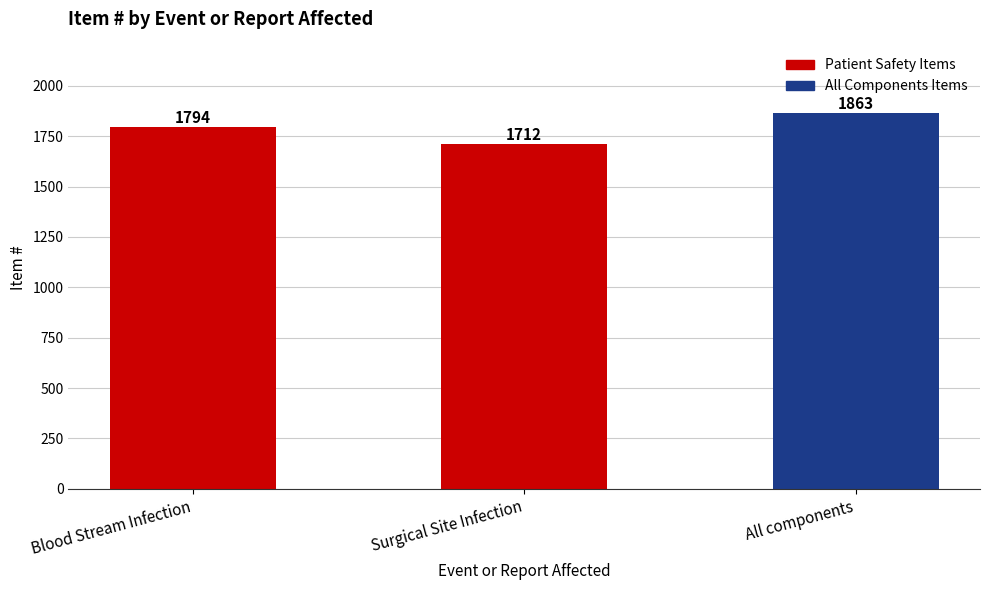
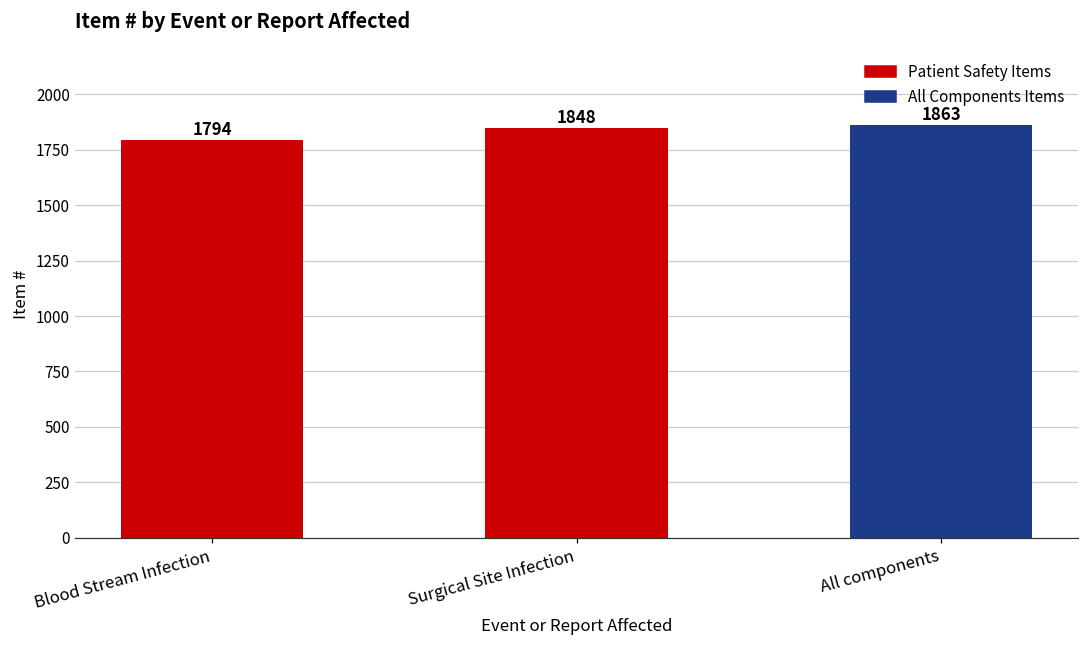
Surgical Site Infection: 1712 -> 1848
